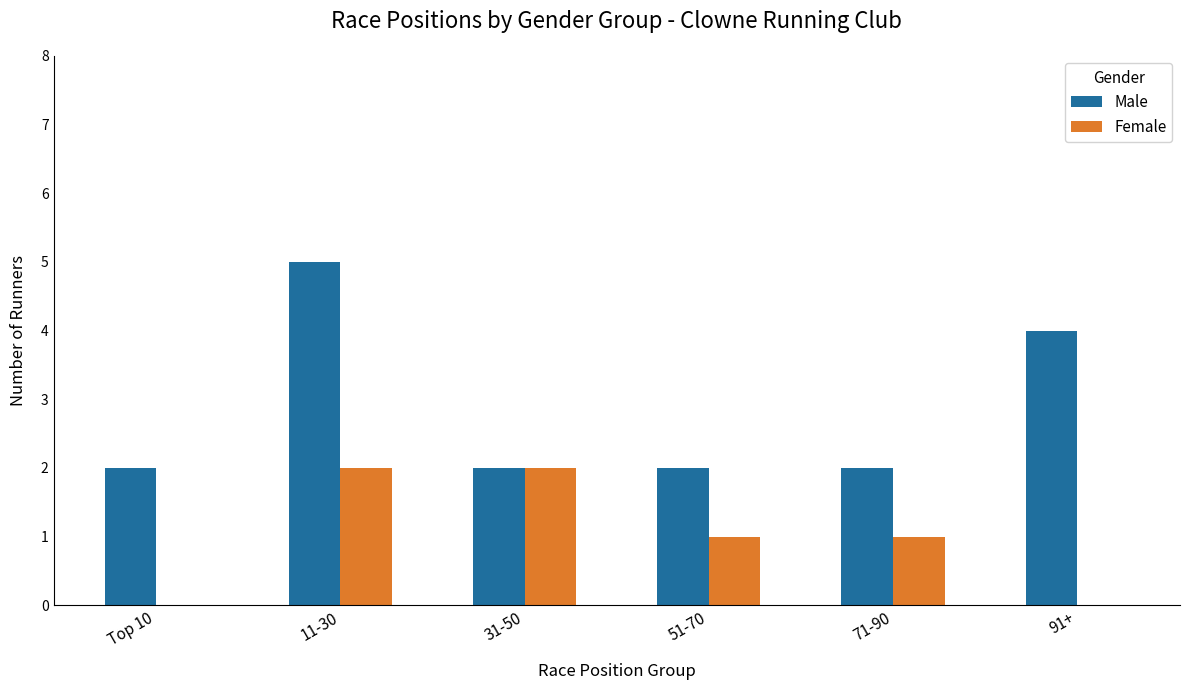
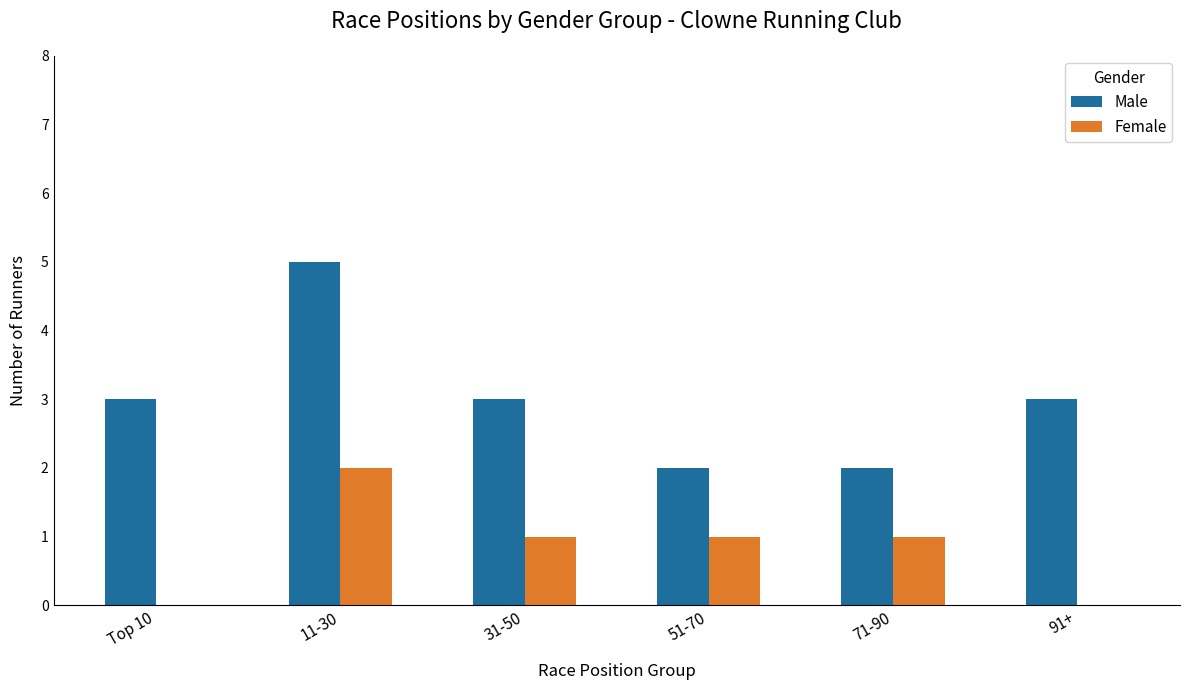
Male, Top 10: 2 -> 3
Male, 31-50: 2 -> 3
Female, 31-50: 2 -> 1
Male, 91+: 4 -> 3
